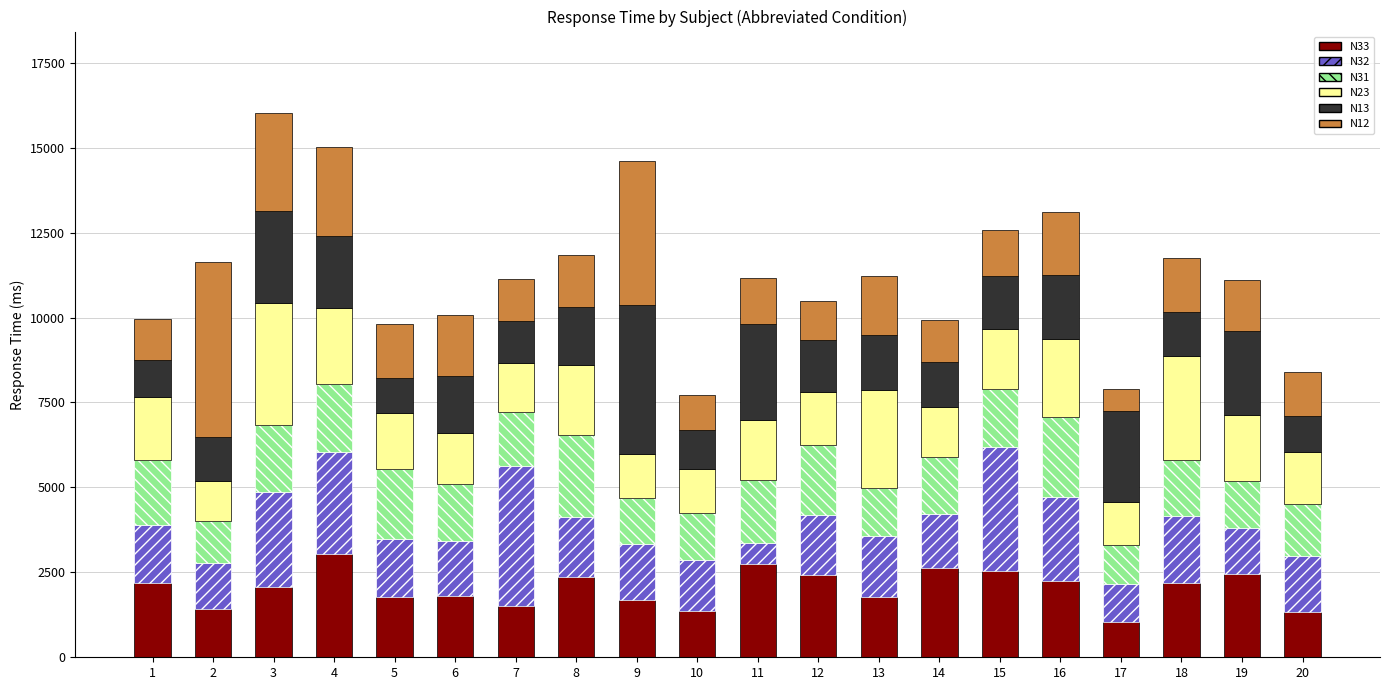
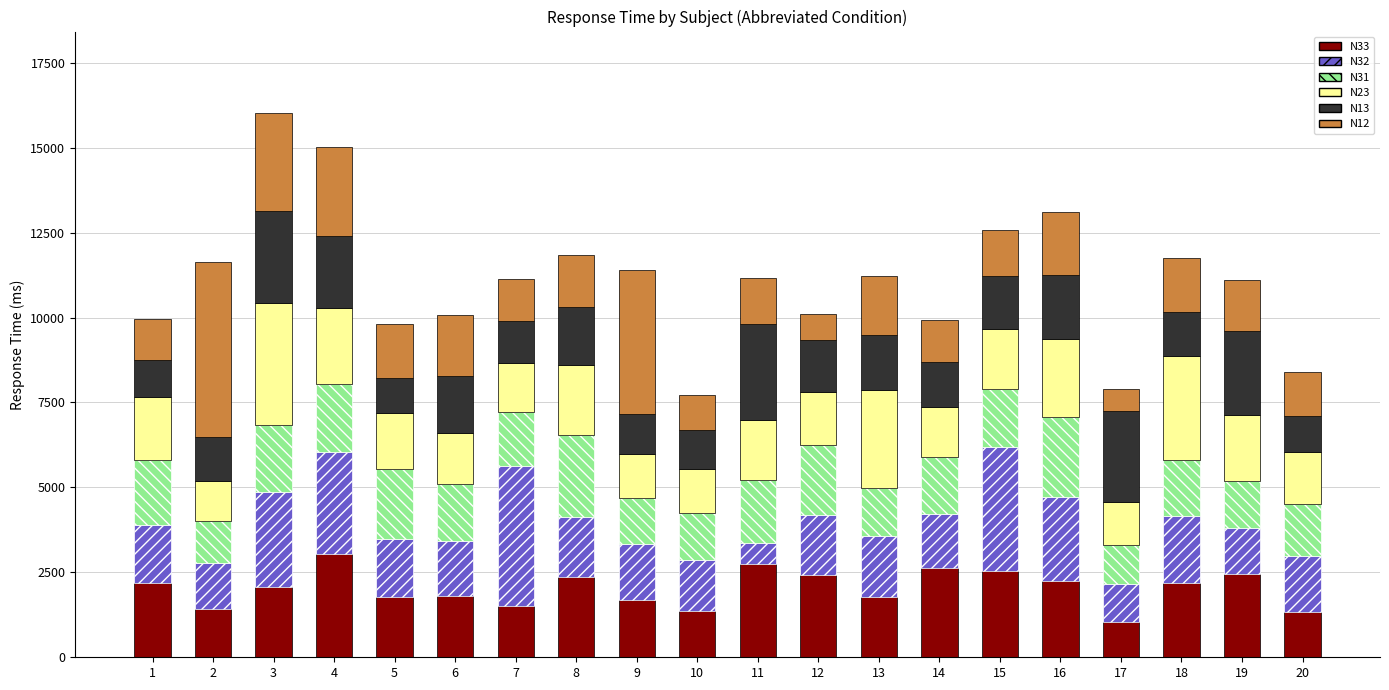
N13, 9: 4400 -> 1200
N12, 12: 1200 -> 800
